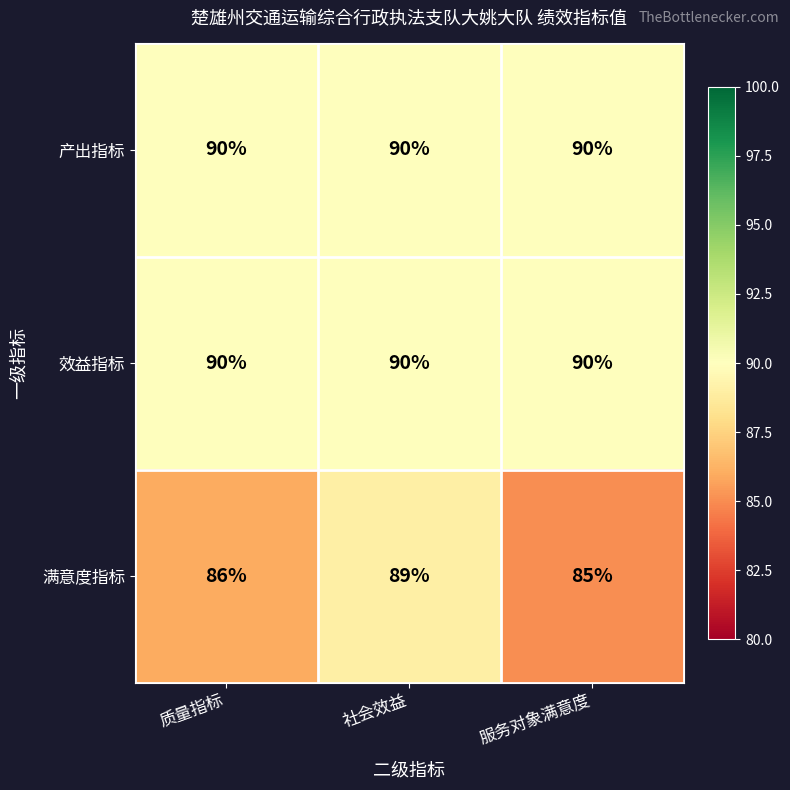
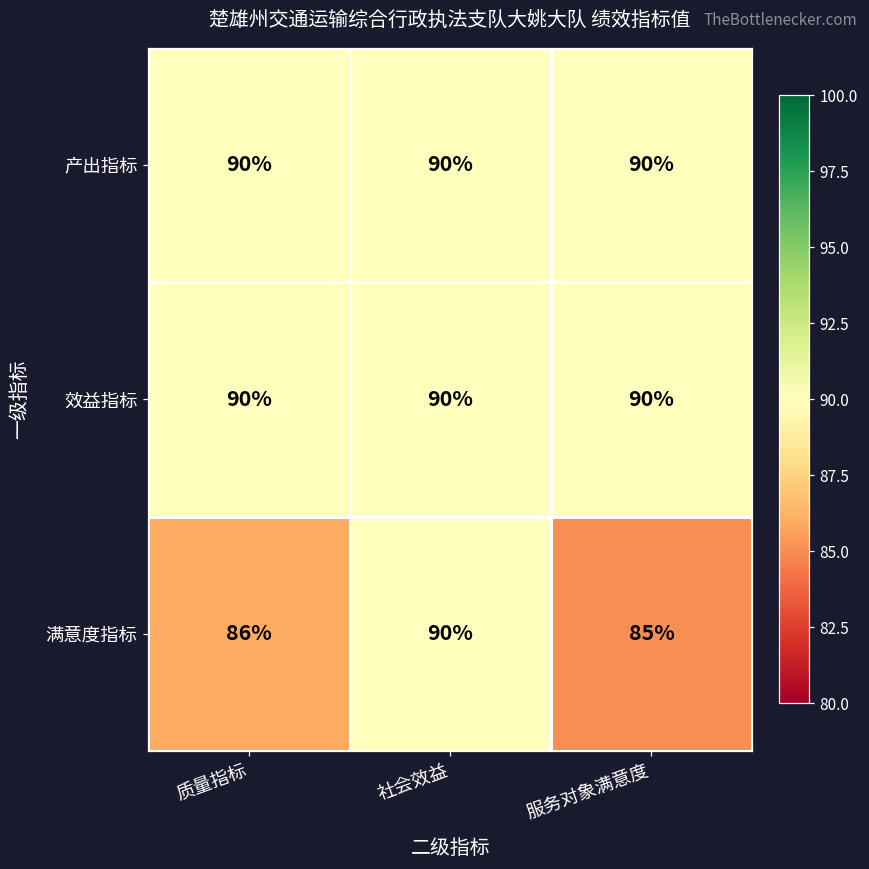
满意度指标, 社会效益: 89% -> 90%
